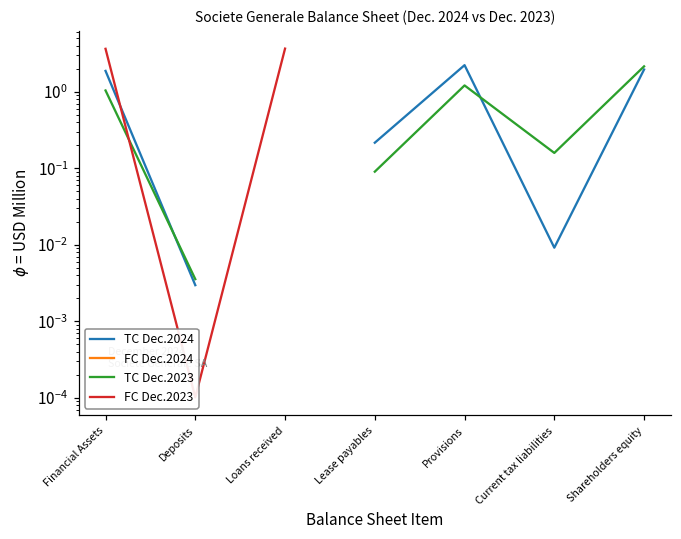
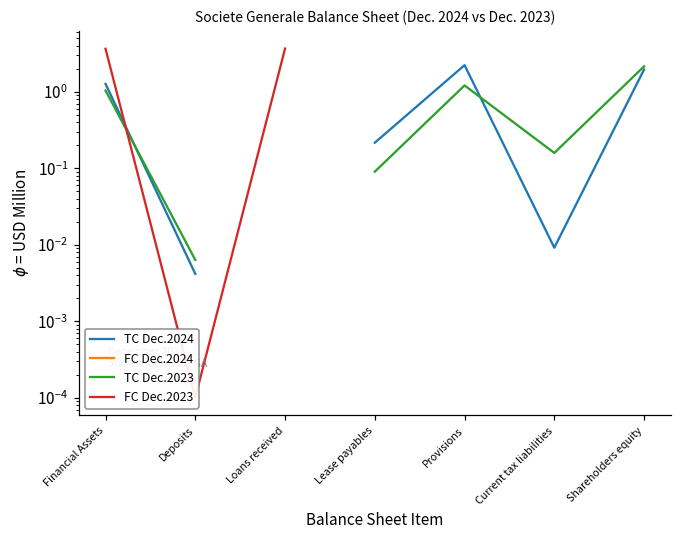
TC Dec.2024, Financial Assets: 1.9 -> 1.3
TC Dec.2024, Deposits: 0.0030 -> 0.004
TC Dec.2023, Deposits: 0.004 -> 0.006
